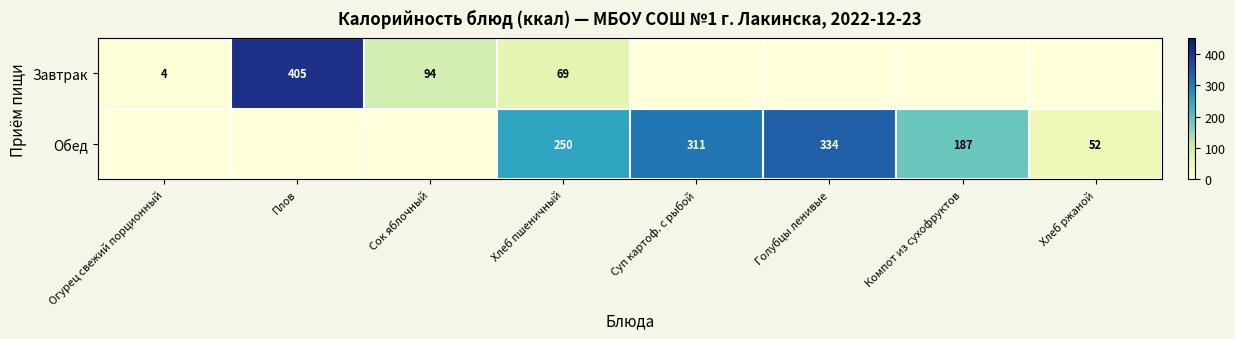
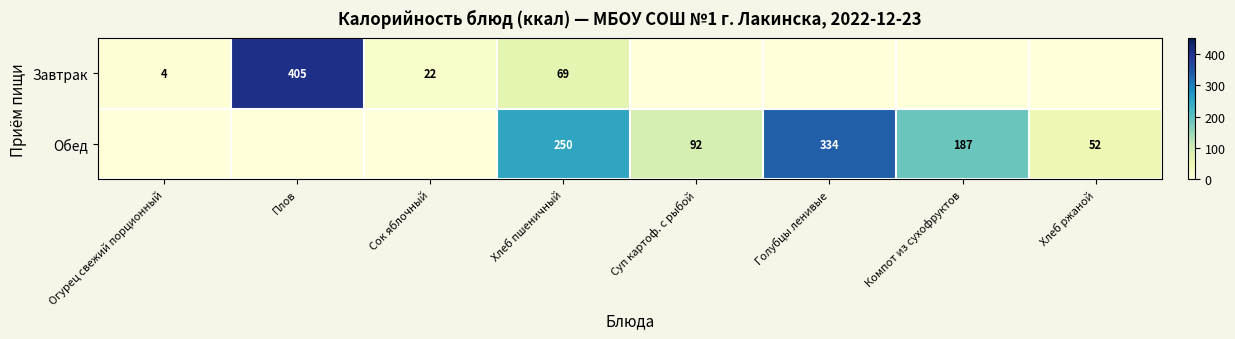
Завтрак, Сок яблочный: 94 -> 22
Обед, Суп картоф. с рыбой: 311 -> 92
